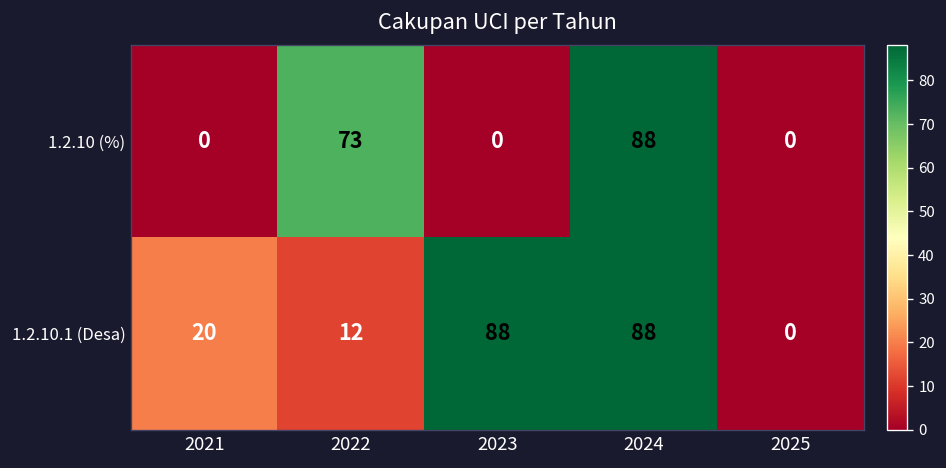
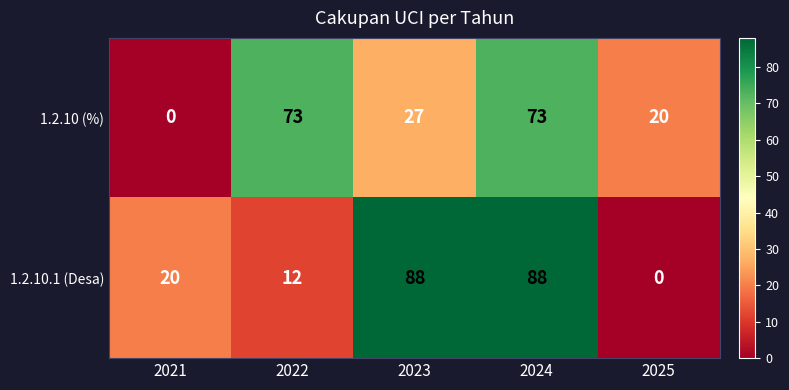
1.2.10 (%), 2023: 0 -> 27
1.2.10 (%), 2024: 88 -> 73
1.2.10 (%), 2025: 0 -> 20
